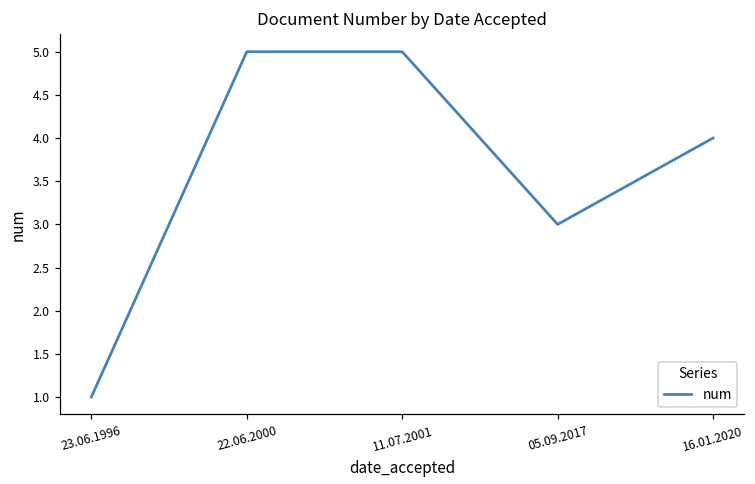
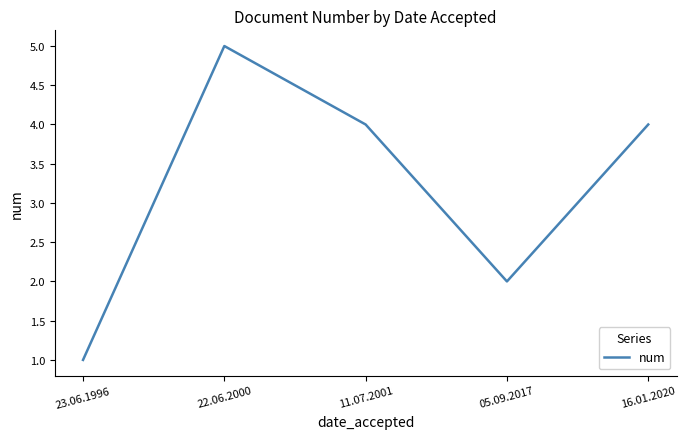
11.07.2001: 5 -> 4
05.09.2017: 3 -> 2
